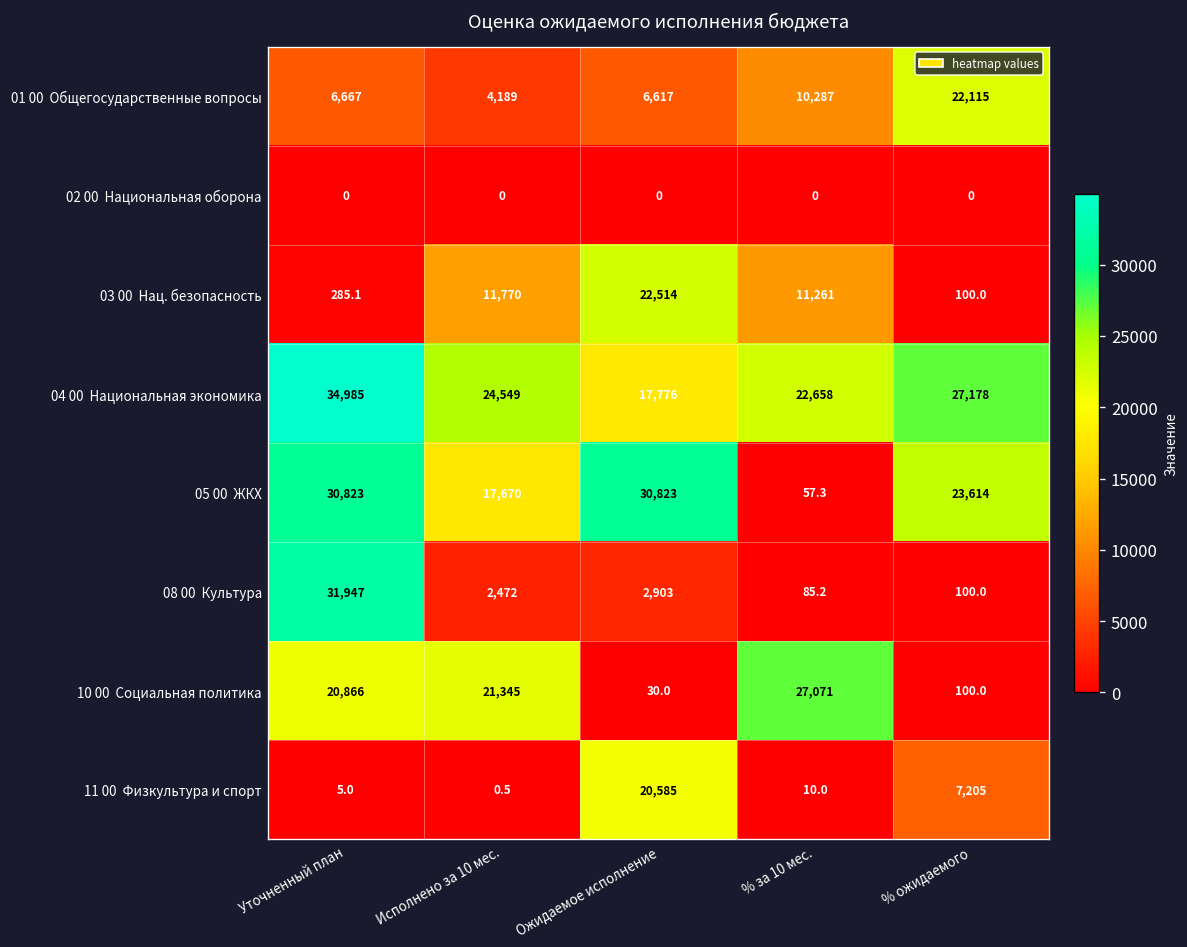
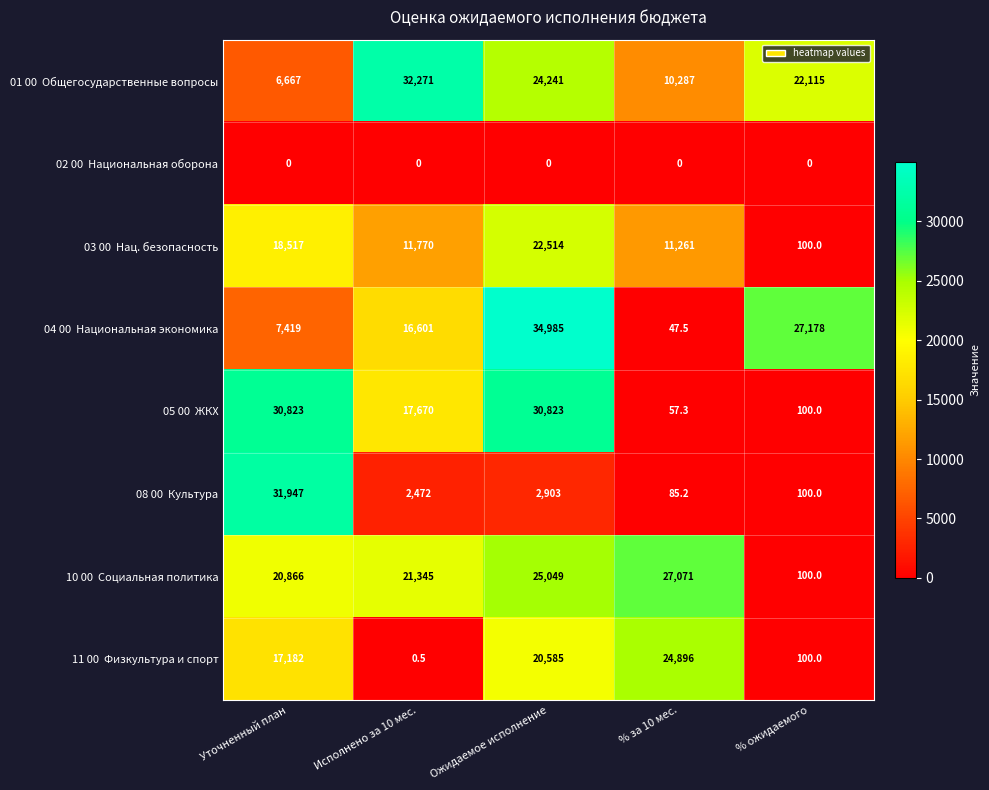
01 00 Общегосударственные вопросы, Исполнено за 10 мес.: 4,189 -> 32,271
01 00 Общегосударственные вопросы, Ожидаемое исполнение: 6,617 -> 24,241
03 00 Нац. безопасность, Уточненный план: 285.1 -> 18,517
04 00 Национальная экономика, Уточненный план: 34,985 -> 7,419
04 00 Национальная экономика, Исполнено за 10 мес.: 24,549 -> 16,601
04 00 Национальная экономика, Ожидаемое исполнение: 17,776 -> 34,985
04 00 Национальная экономика, % за 10 мес.: 22,658 -> 47.5
05 00 ЖКХ, % ожидаемого: 23,614 -> 100.0
10 00 Социальная политика, Ожидаемое исполнение: 30.0 -> 25,049
11 00 Физкультура и спорт, Уточненный план: 5.0 -> 17,182
11 00 Физкультура и спорт, % за 10 мес.: 10.0 -> 24,896
11 00 Физкультура и спорт, % ожидаемого: 7,205 -> 100.0
